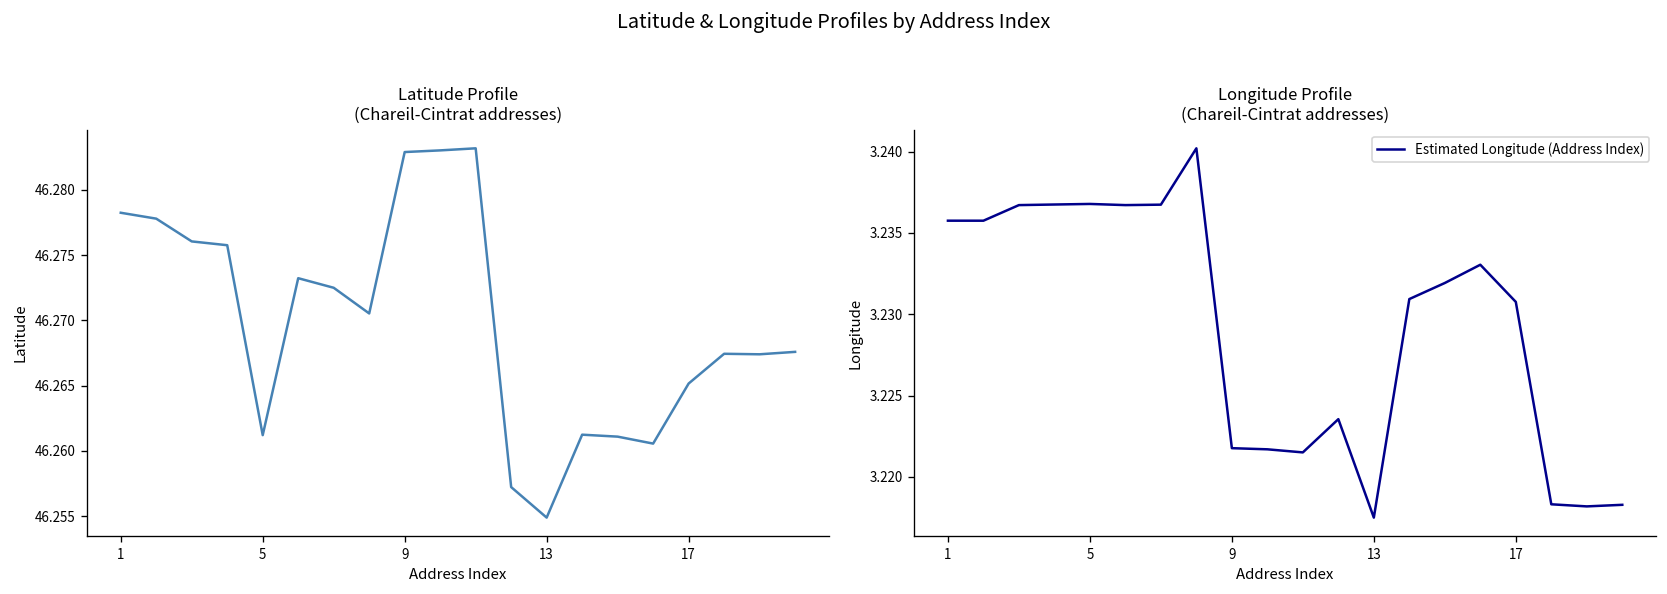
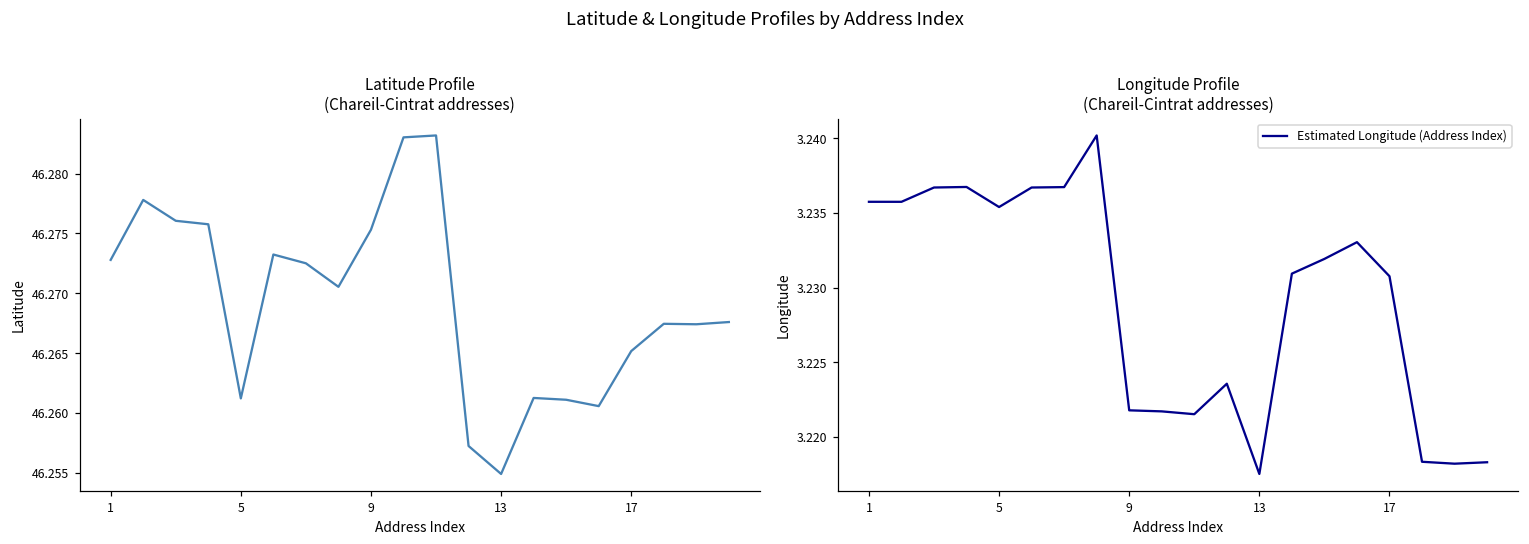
Latitude Profile (Chareil-Cintrat addresses), 1: 46.2782 -> 46.2728
Latitude Profile (Chareil-Cintrat addresses), 9: 46.2829 -> 46.2753
Longitude Profile (Chareil-Cintrat addresses), 5: 3.2368 -> 3.2354
